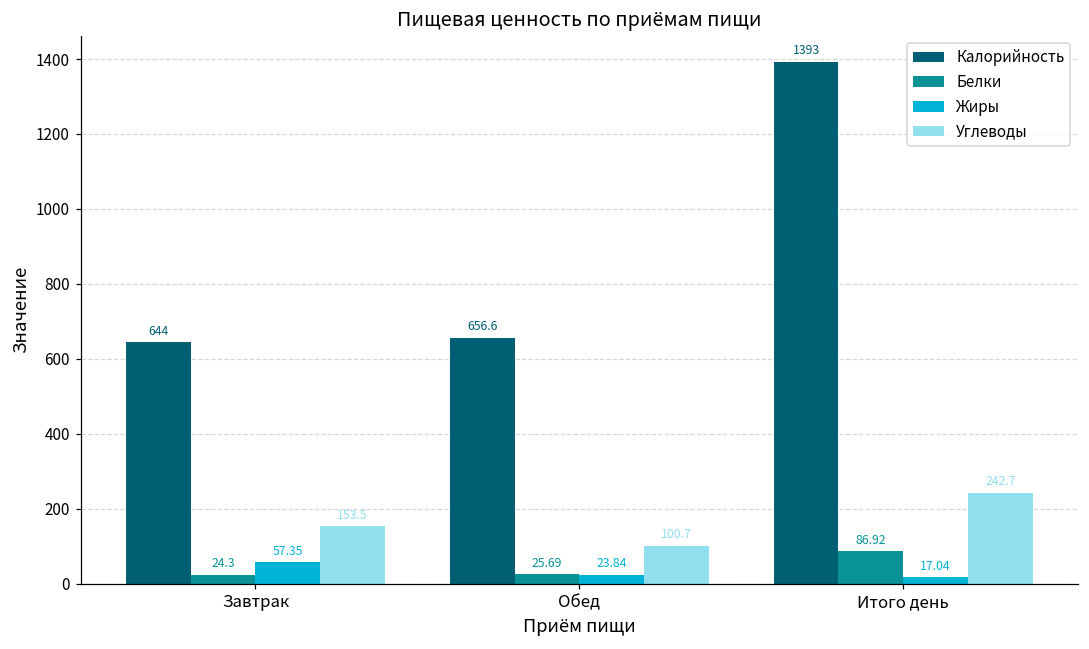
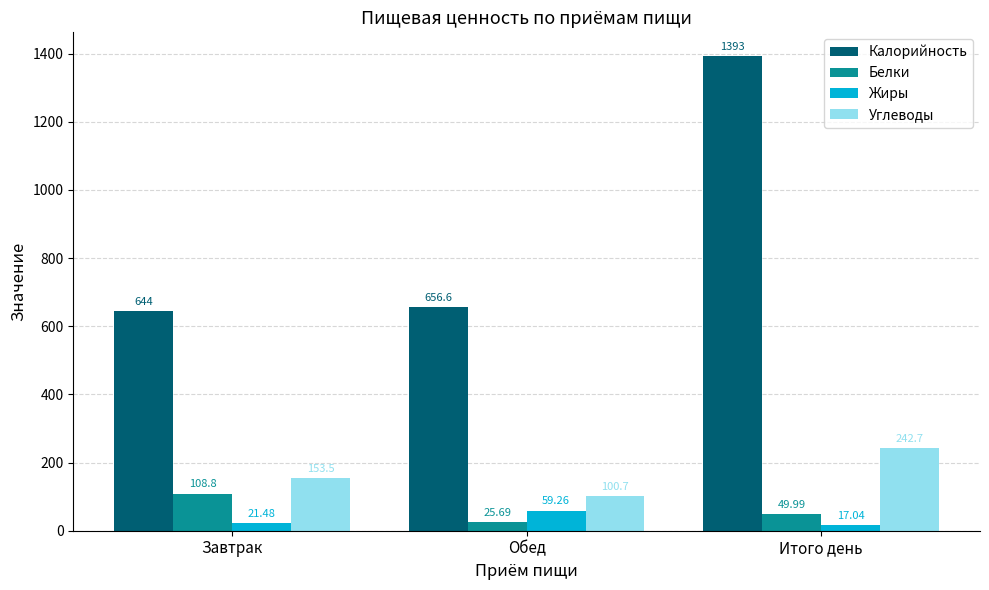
Белки, Завтрак: 24.3 -> 108.8
Жиры, Завтрак: 57.35 -> 21.48
Жиры, Обед: 23.84 -> 59.26
Белки, Итого день: 86.92 -> 49.99
